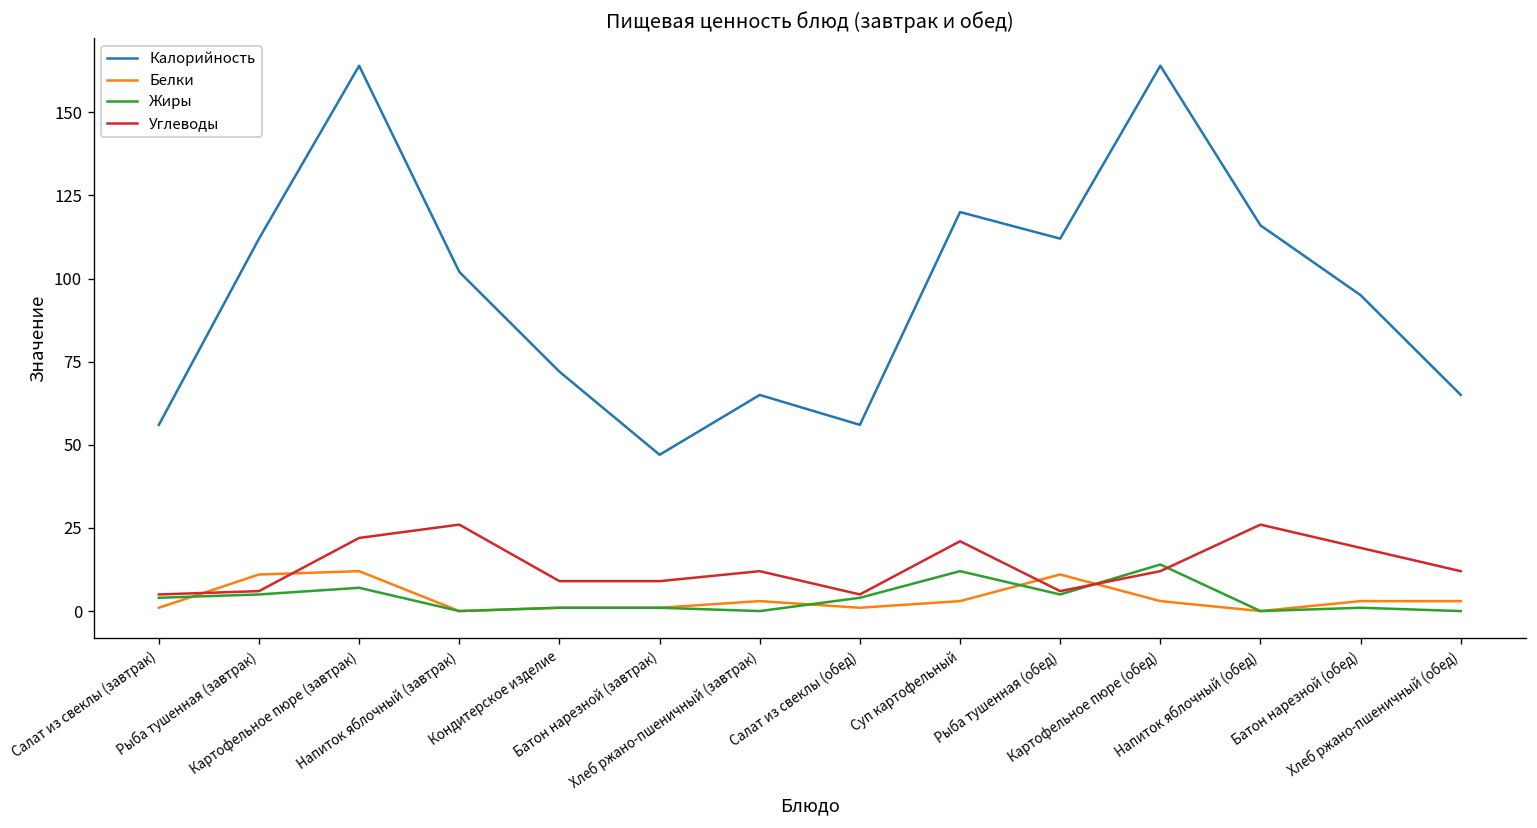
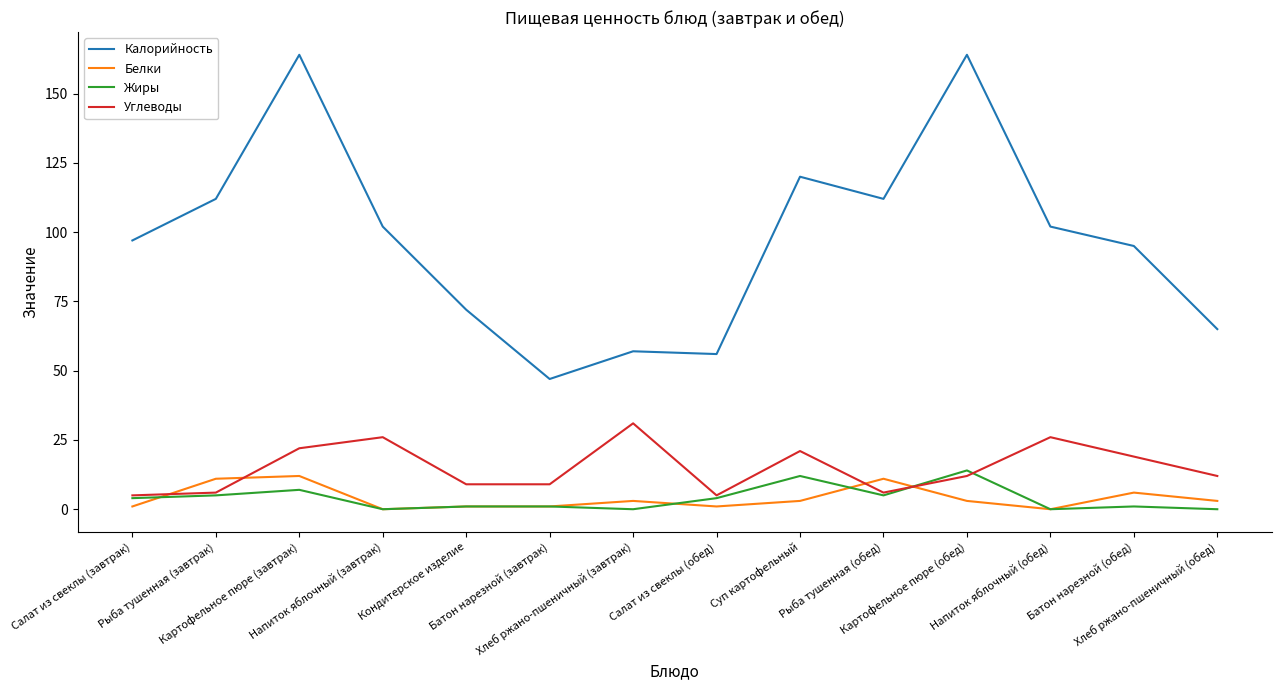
Калорийность, Салат из свеклы (завтрак): 56 -> 97
Калорийность, Хлеб ржано-пшеничный (завтрак): 65 -> 57
Углеводы, Хлеб ржано-пшеничный (завтрак): 12 -> 31
Калорийность, Напиток яблочный (обед): 116 -> 102
Белки, Батон нарезной (обед): 3 -> 6
